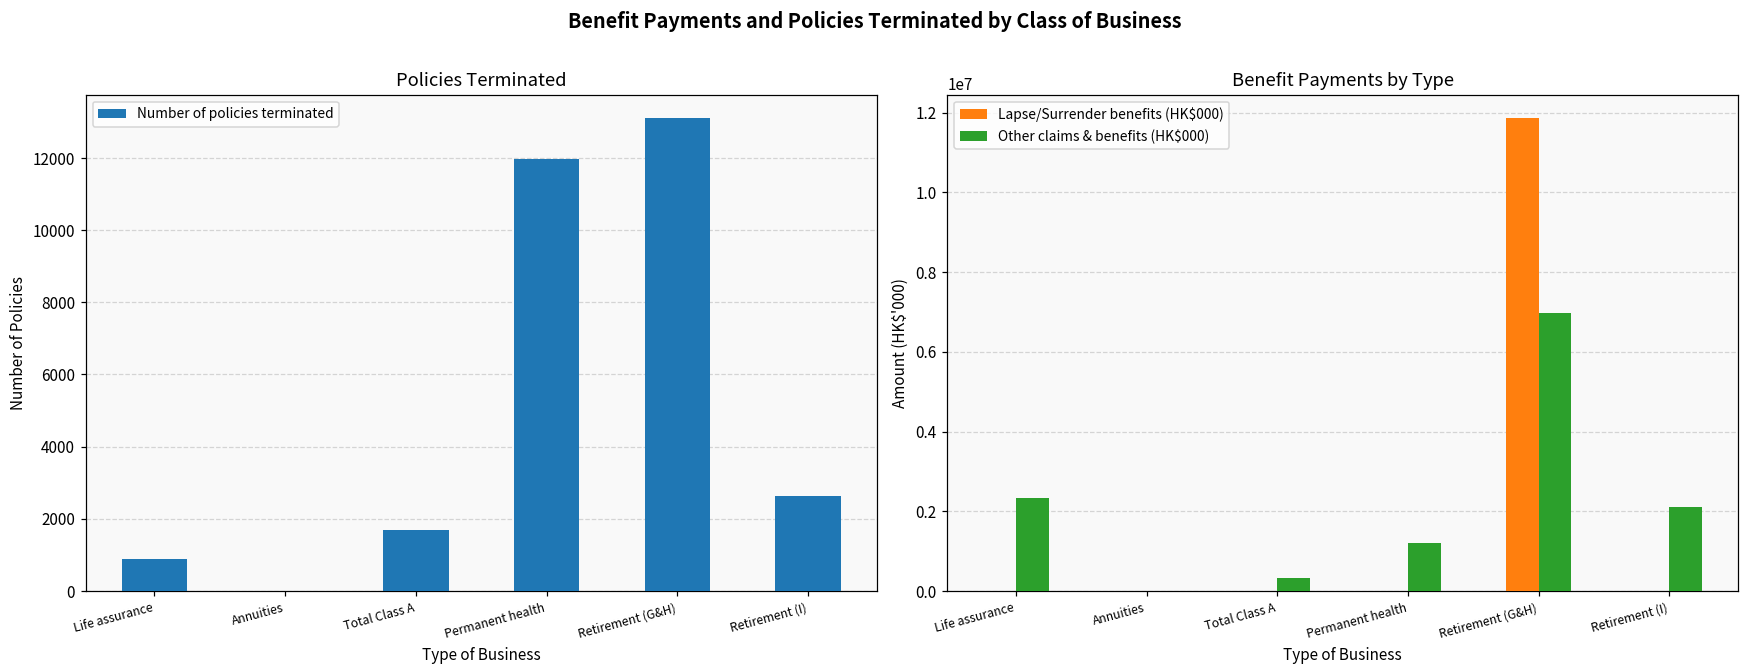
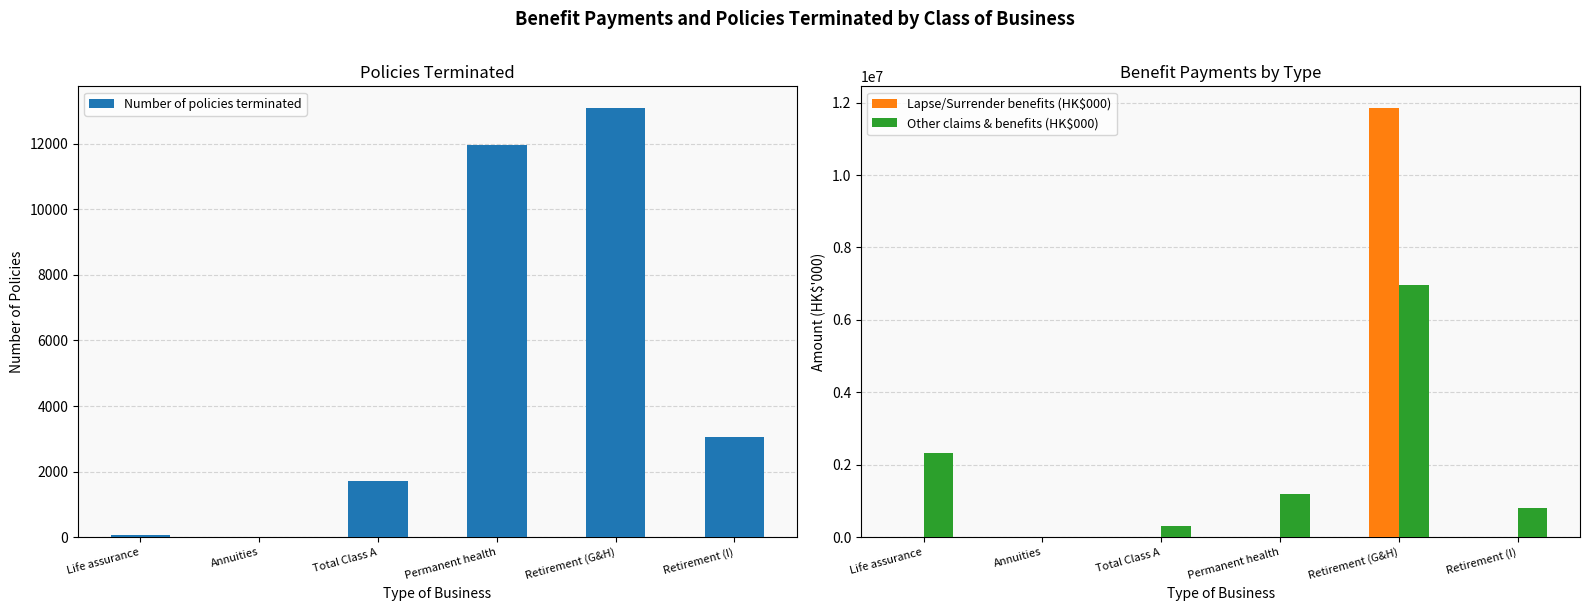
Policies Terminated, Life assurance: 900 -> 100
Policies Terminated, Retirement (I): 2600 -> 3000
Benefit Payments by Type, Other claims & benefits (HK$000), Retirement (I): 2100000 -> 800000
